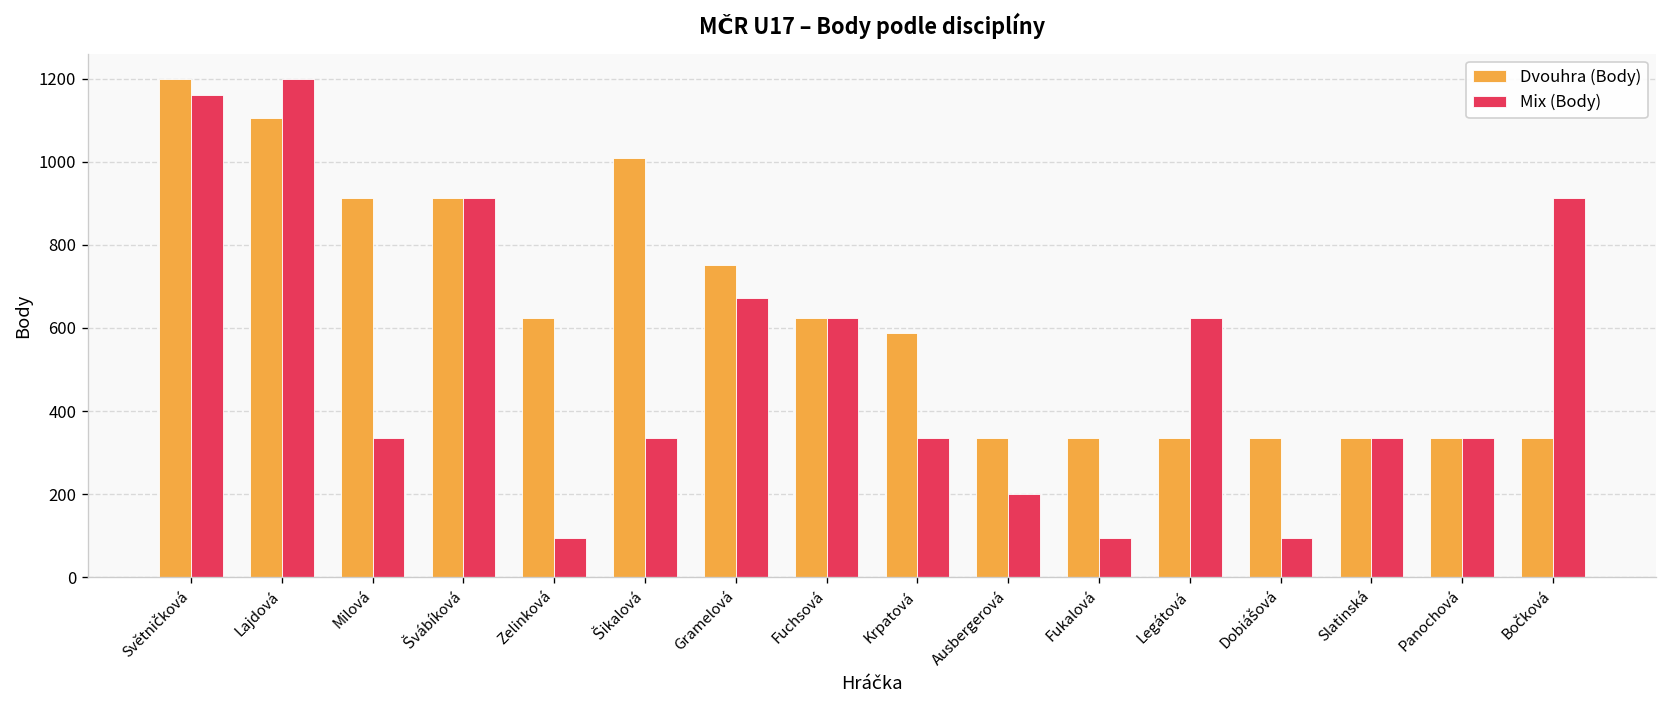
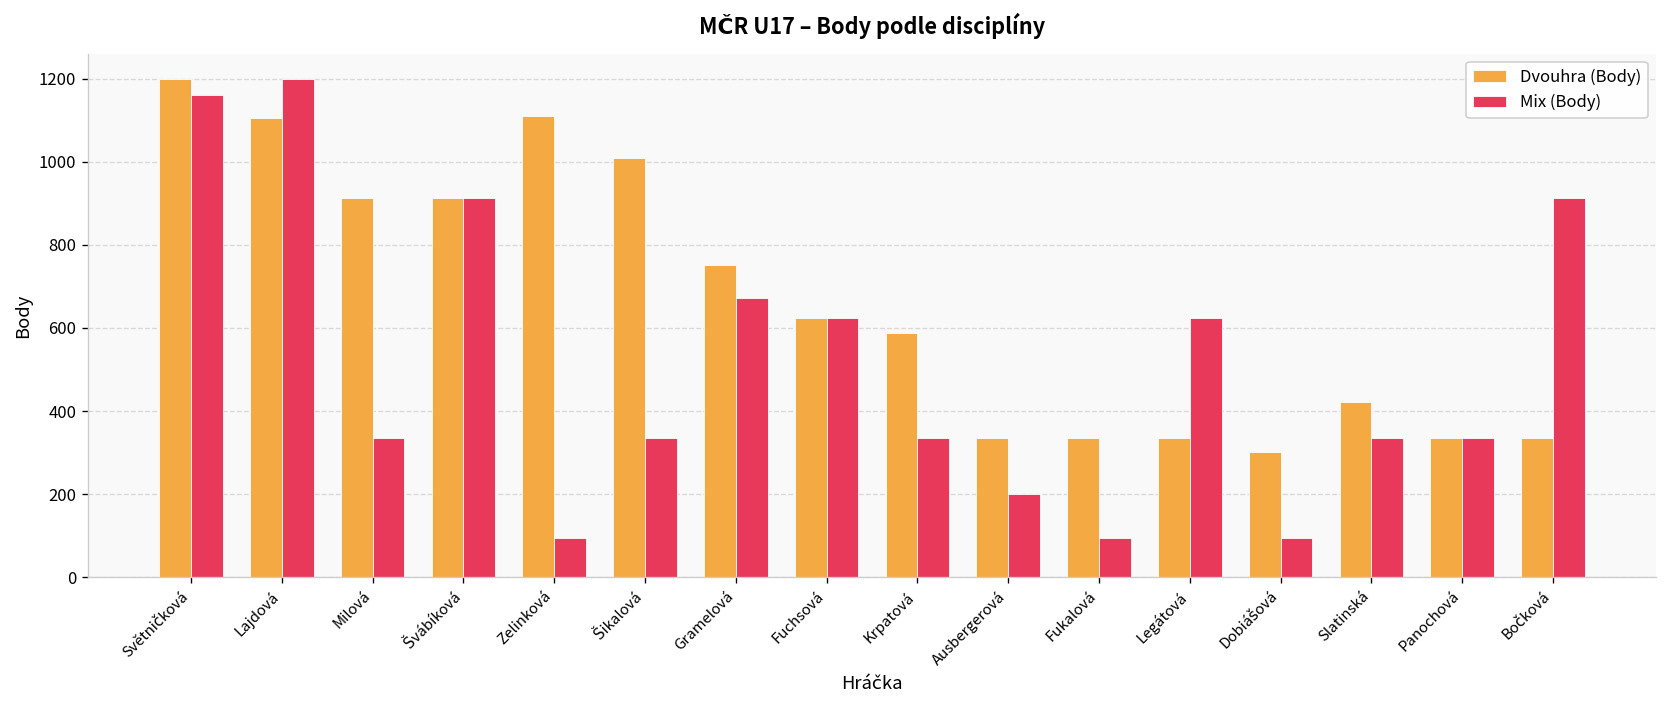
Dvouhra (Body), Zelinková: 620 -> 1110
Dvouhra (Body), Dobiášová: 340 -> 300
Dvouhra (Body), Slatinská: 340 -> 420
